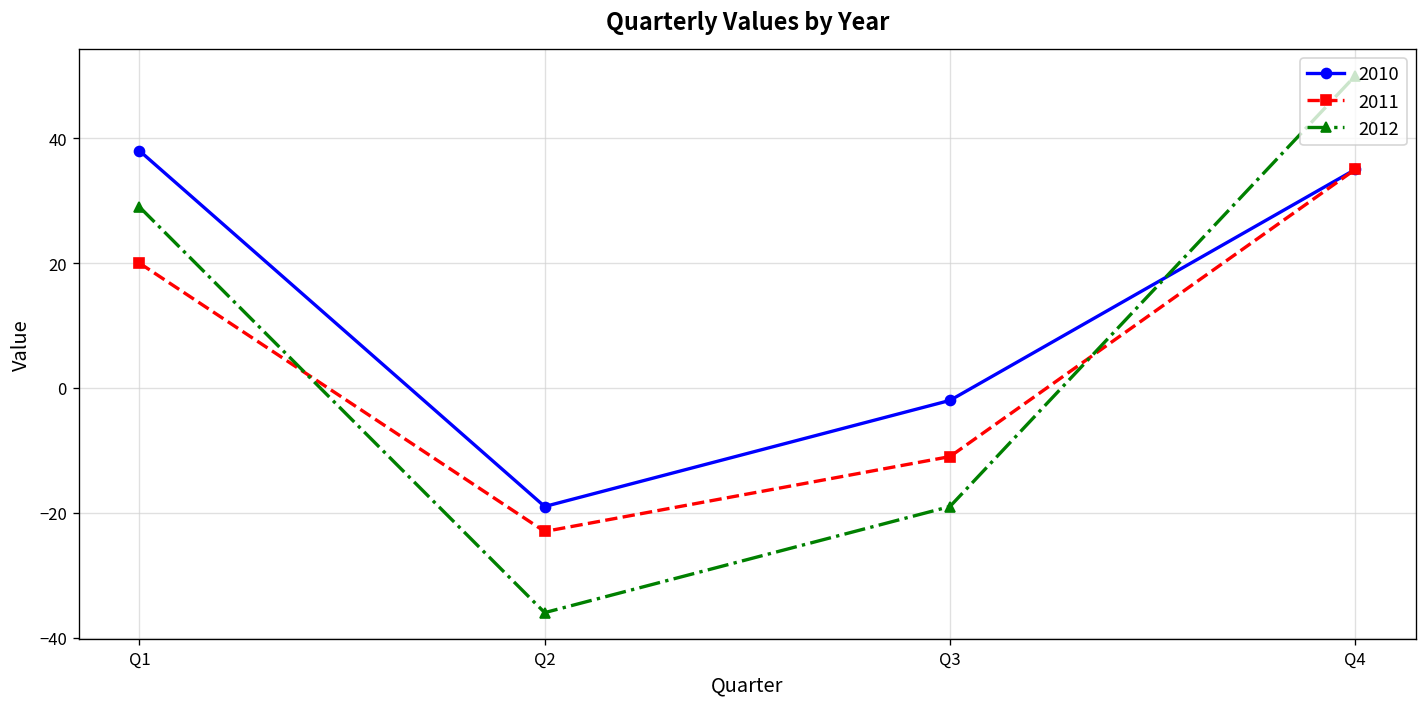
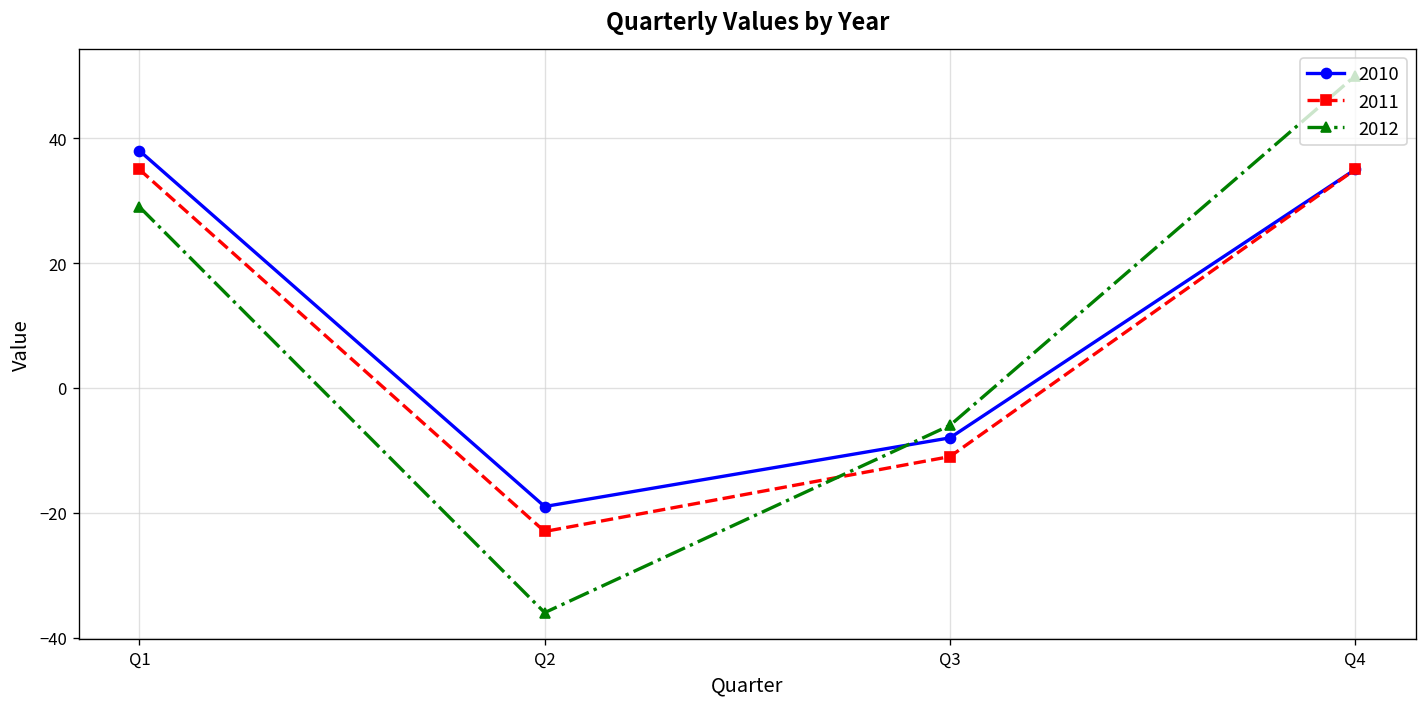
2011, Q1: 20 -> 35
2010, Q3: -2 -> -8
2012, Q3: -19 -> -6
